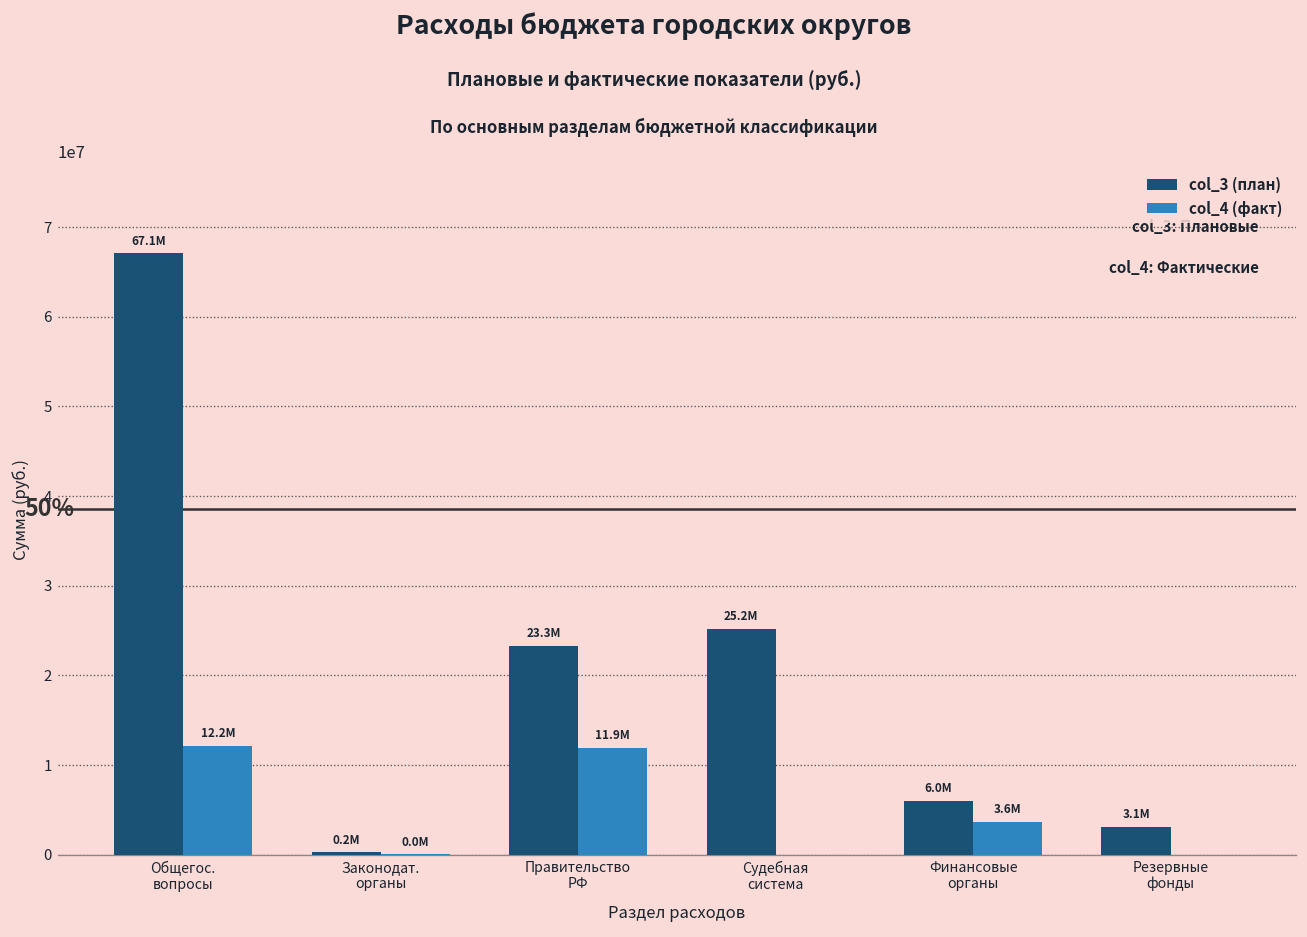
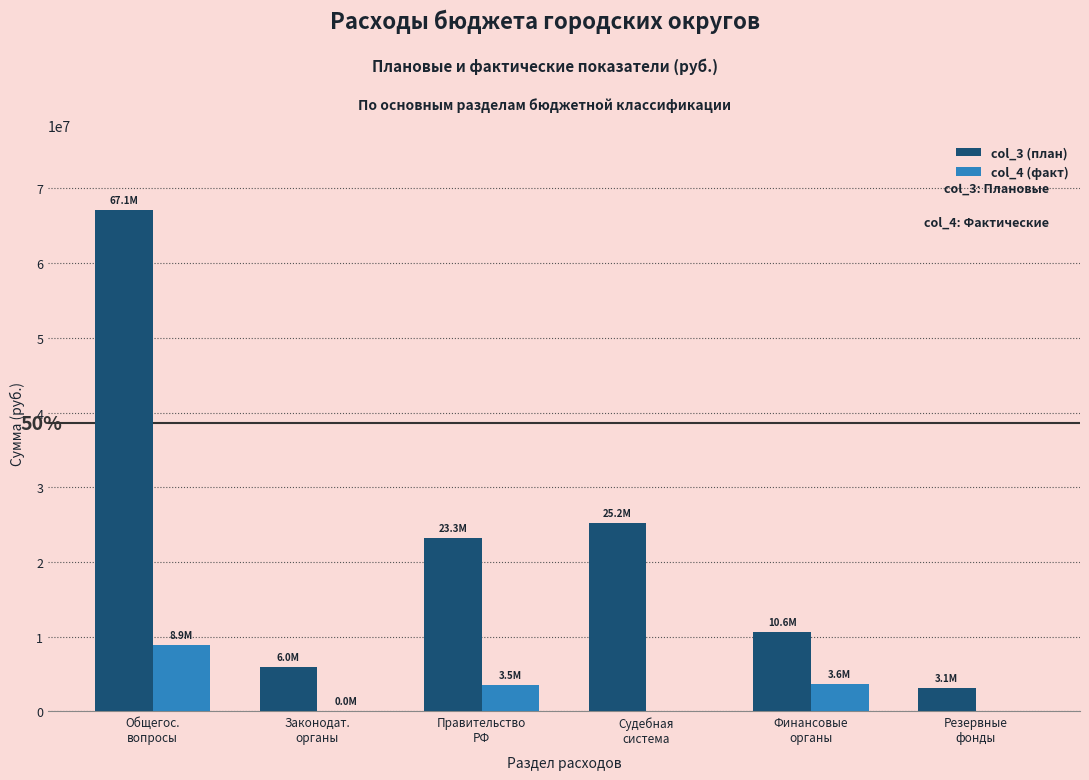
col_4 (факт), Общегос. вопросы: 12.2M -> 8.9M
col_3 (план), Законодат. органы: 0.2M -> 6.0M
col_4 (факт), Правительство РФ: 11.9M -> 3.5M
col_3 (план), Финансовые органы: 6.0M -> 10.6M
